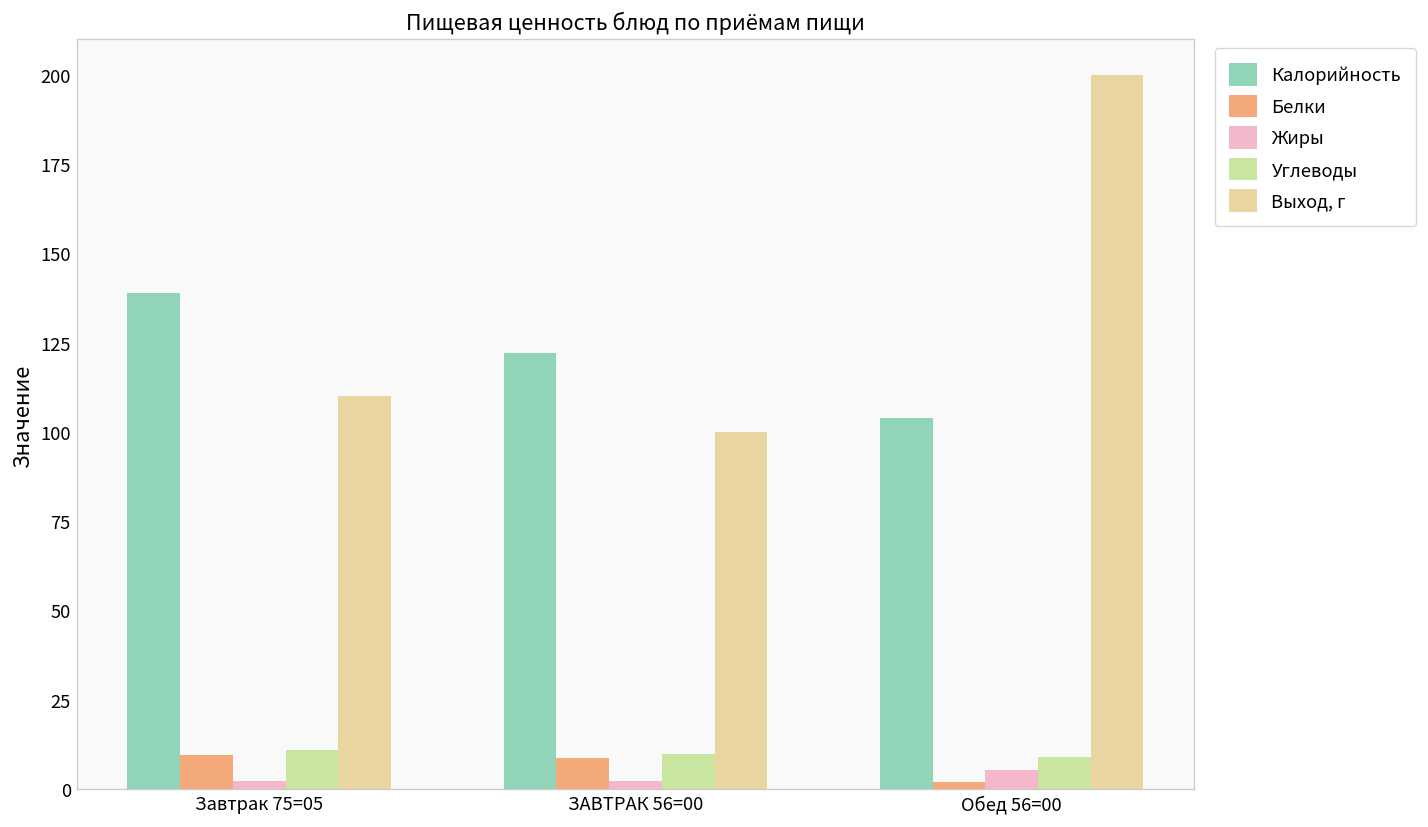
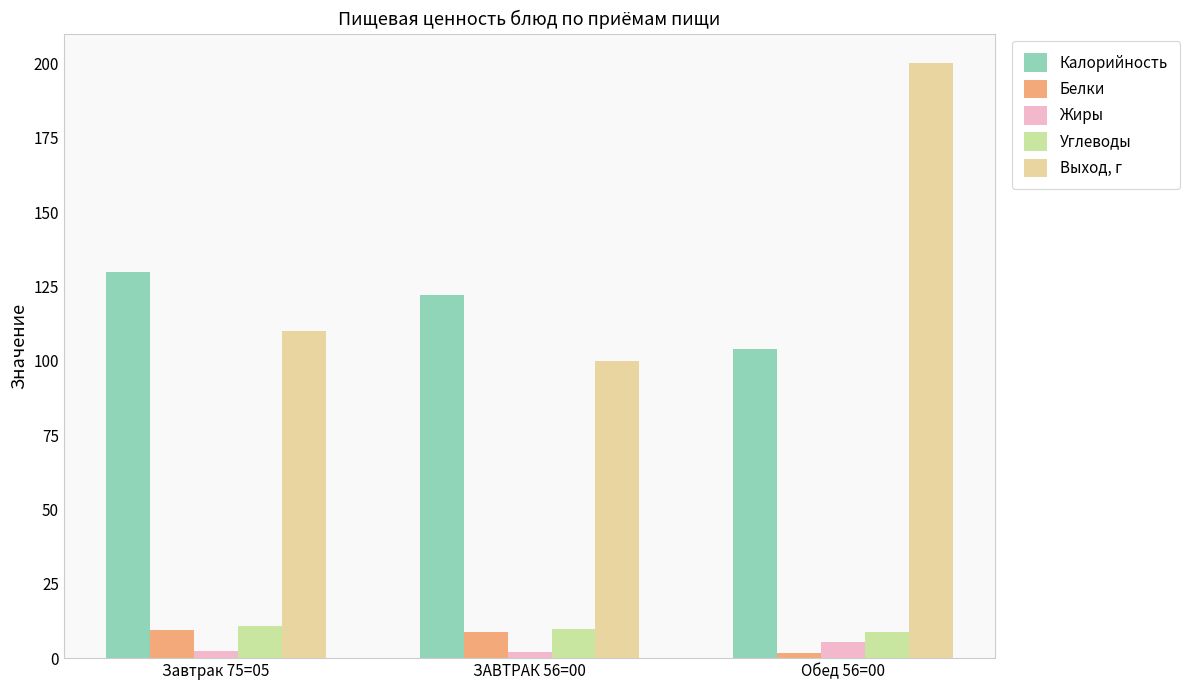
Калорийность, Завтрак 75=05: 139 -> 130
